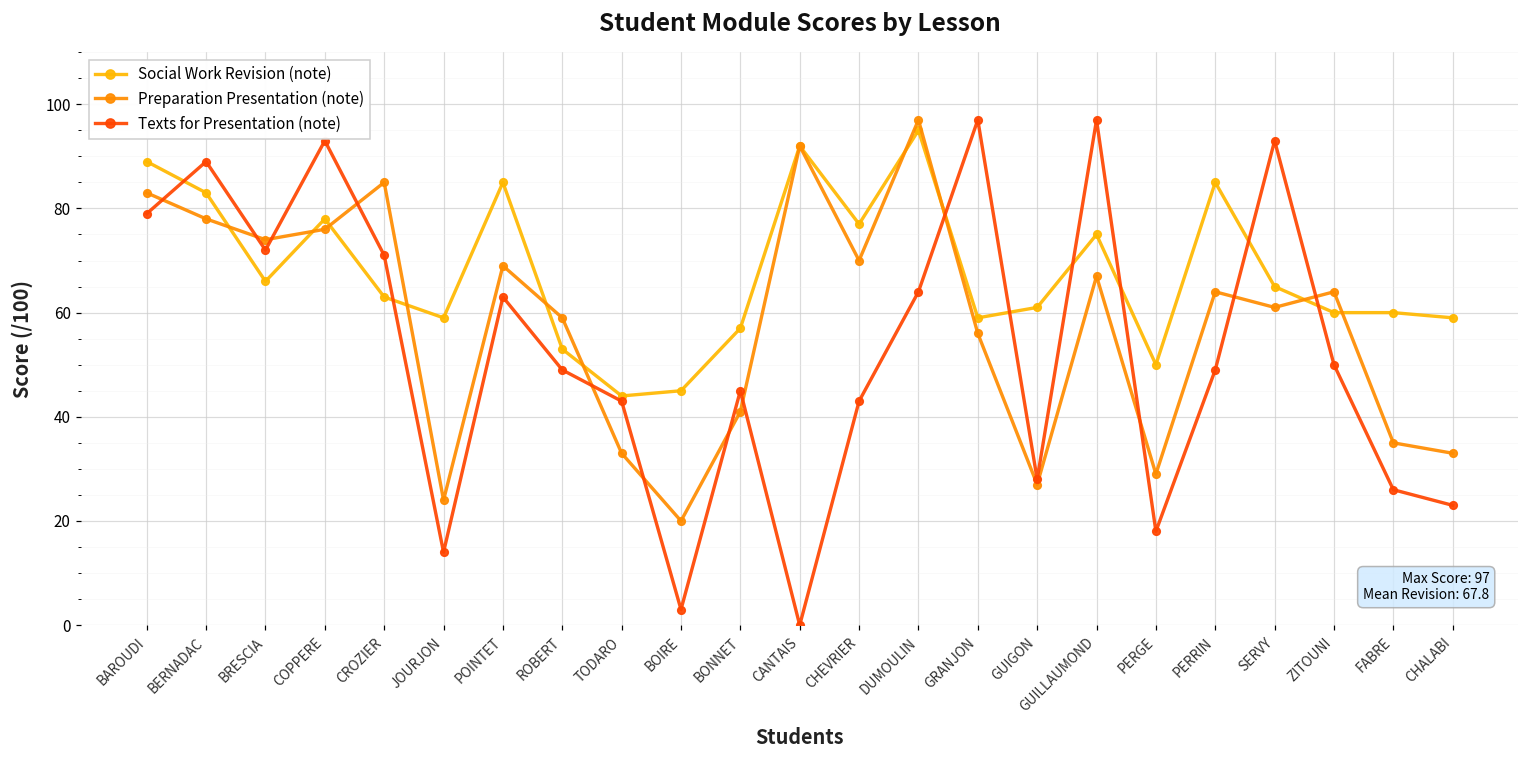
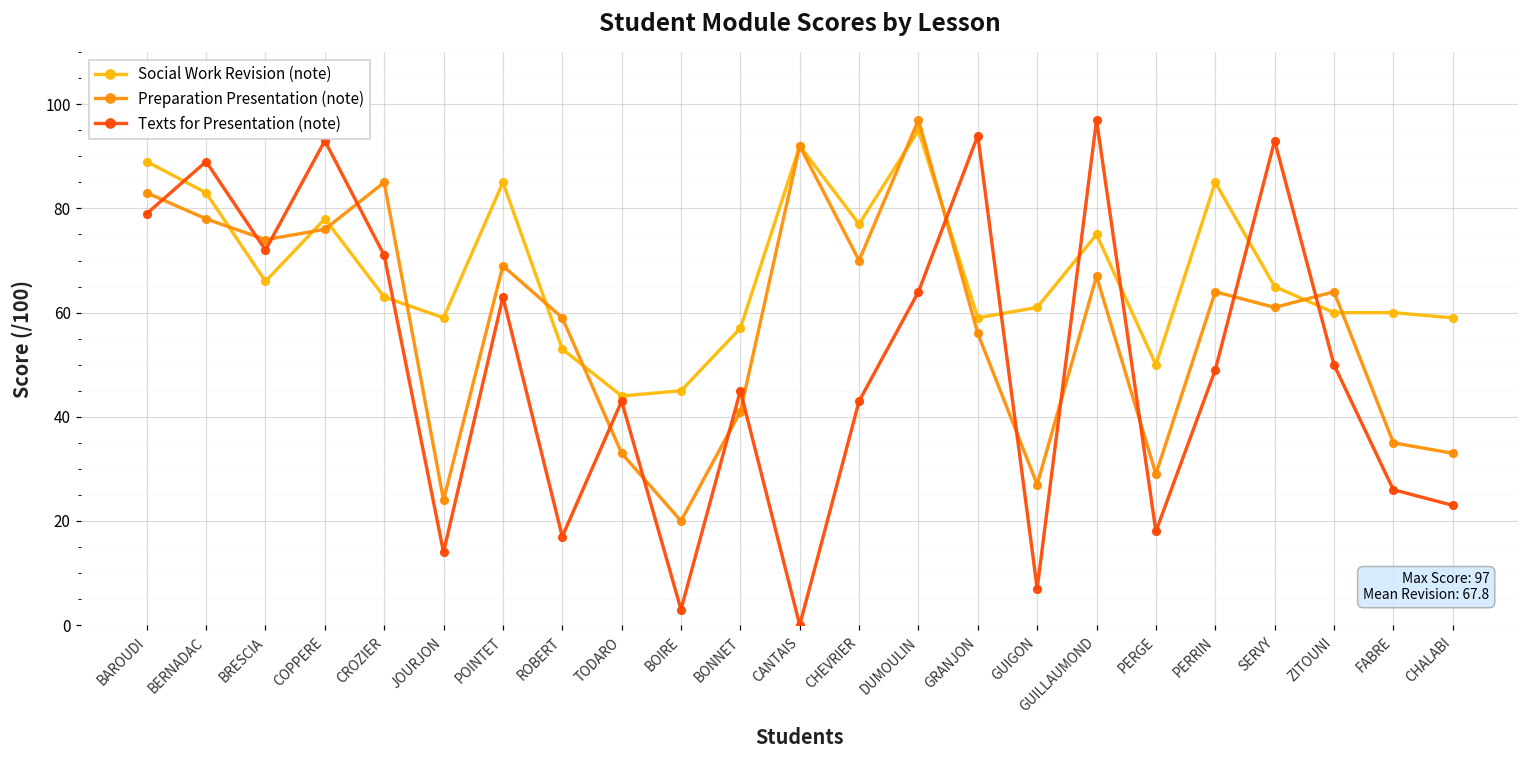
Texts for Presentation (note), ROBERT: 49 -> 17
Texts for Presentation (note), GRANJON: 97 -> 94
Texts for Presentation (note), GUIGON: 28 -> 7
